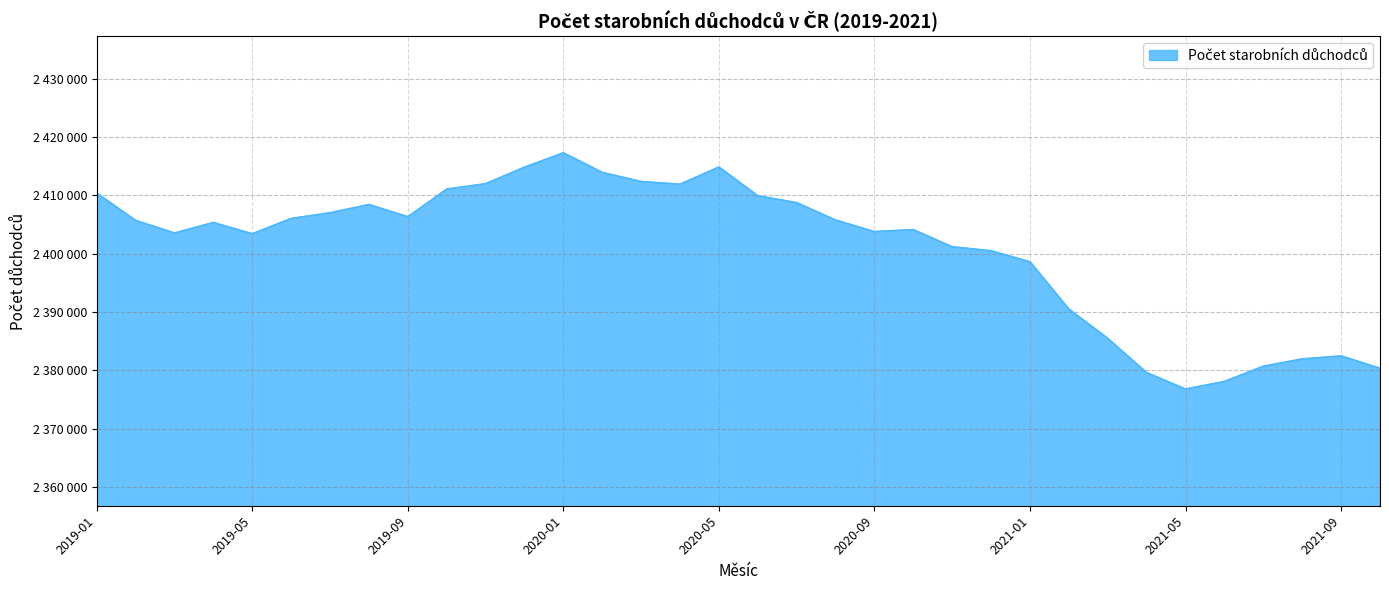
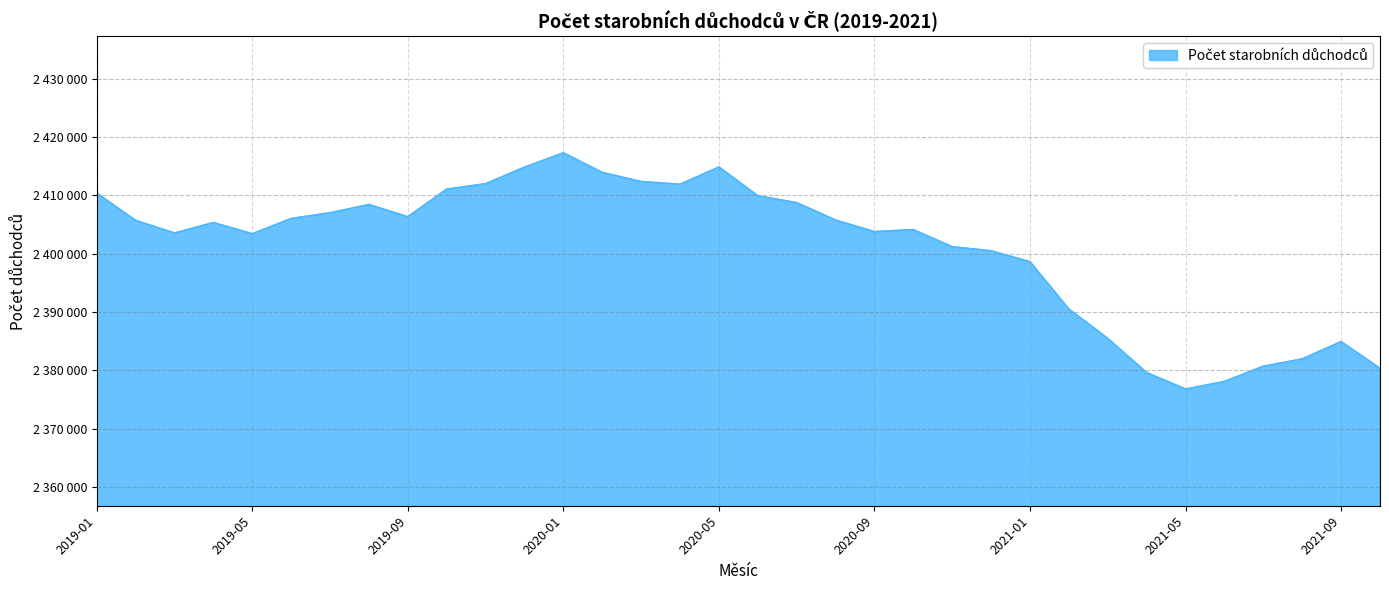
2021-09: 2382000 -> 2385000
